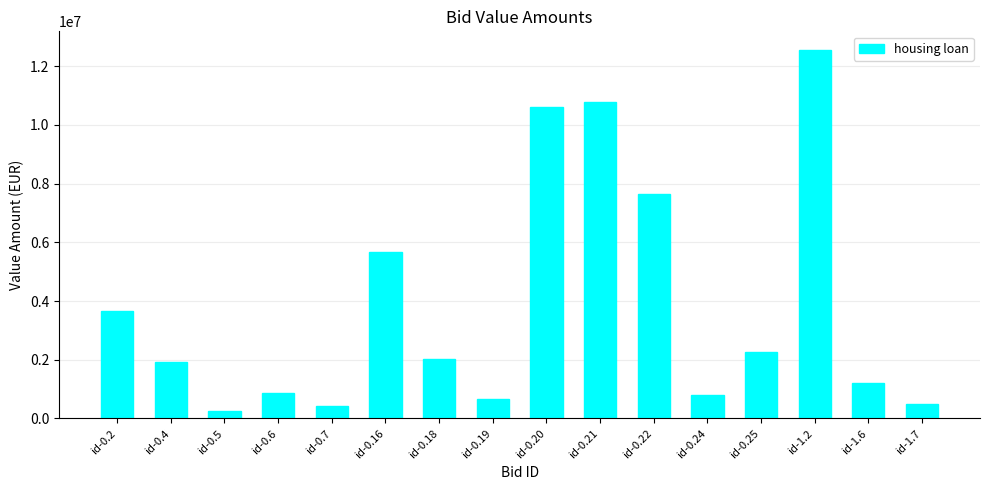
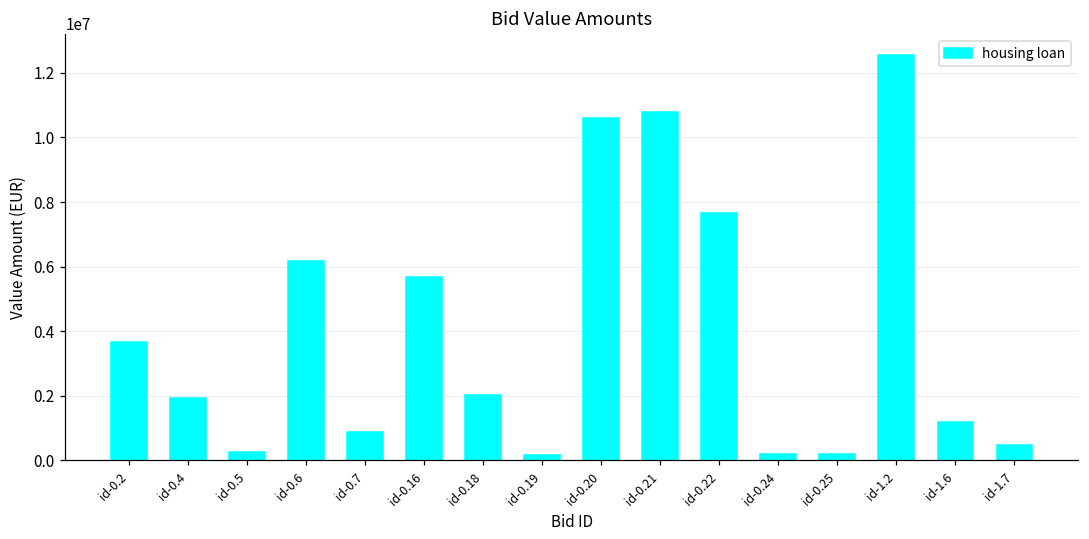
id-0.6: 900000 -> 6200000
id-0.7: 400000 -> 900000
id-0.19: 700000 -> 200000
id-0.24: 800000 -> 200000
id-0.25: 2300000 -> 200000
